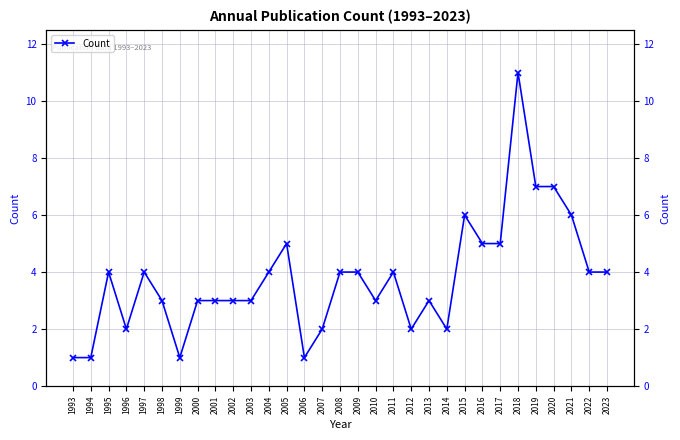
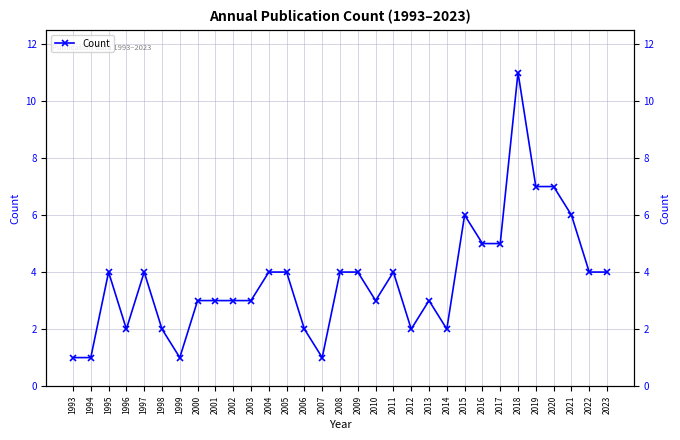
1998: 3 -> 2
2005: 5 -> 4
2006: 1 -> 2
2007: 2 -> 1
